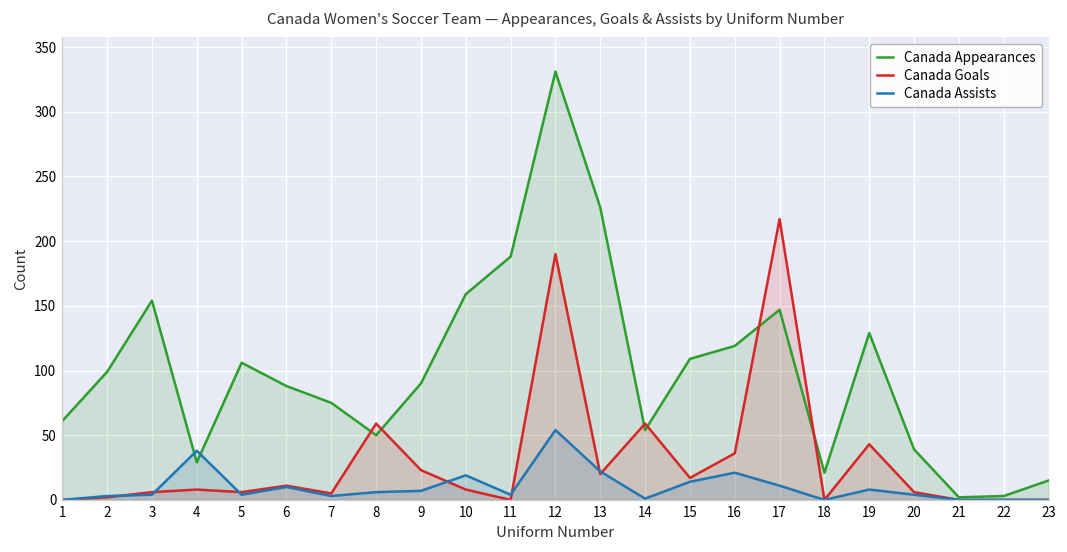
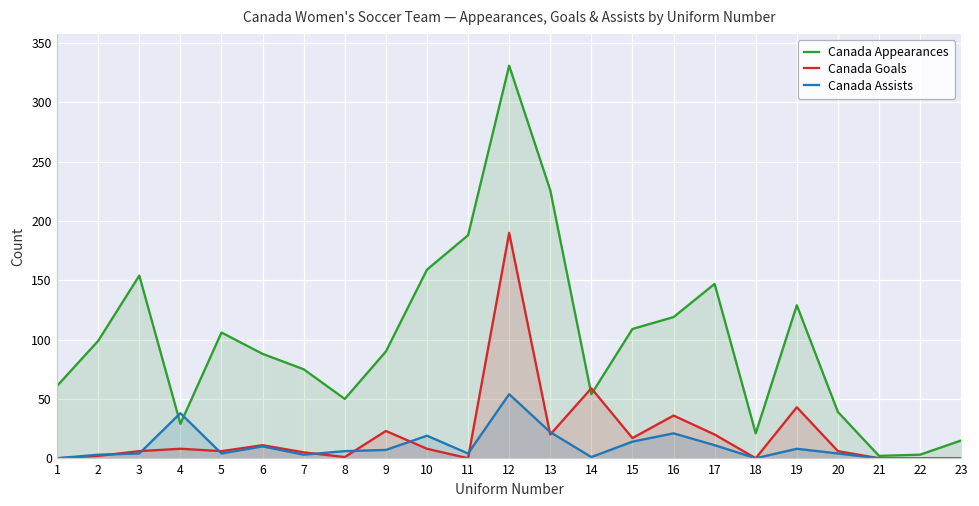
Canada Goals, 8: 59 -> 1
Canada Goals, 17: 217 -> 20
